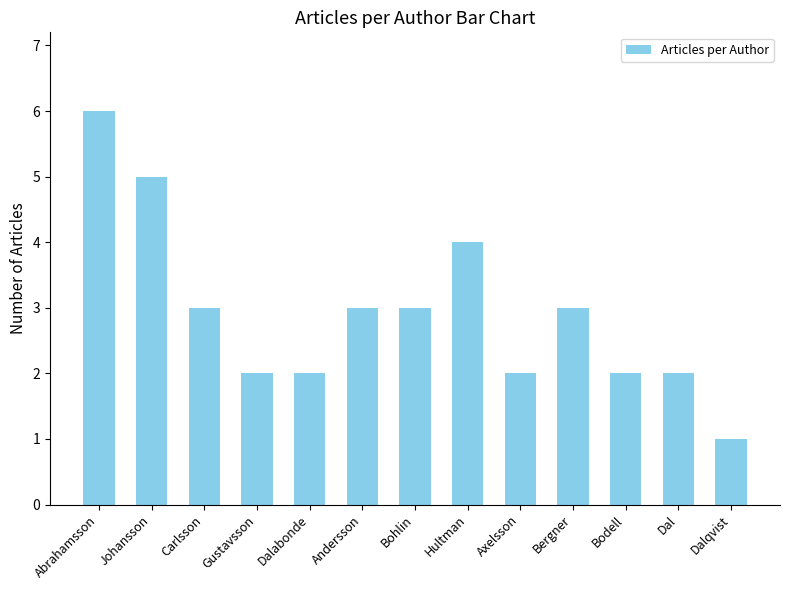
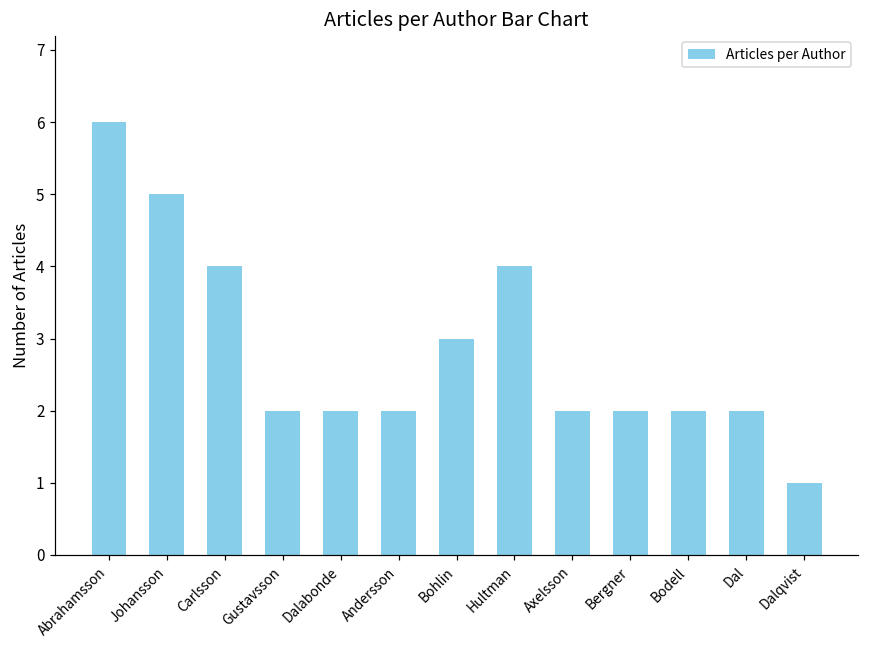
Carlsson: 3 -> 4
Andersson: 3 -> 2
Bergner: 3 -> 2
